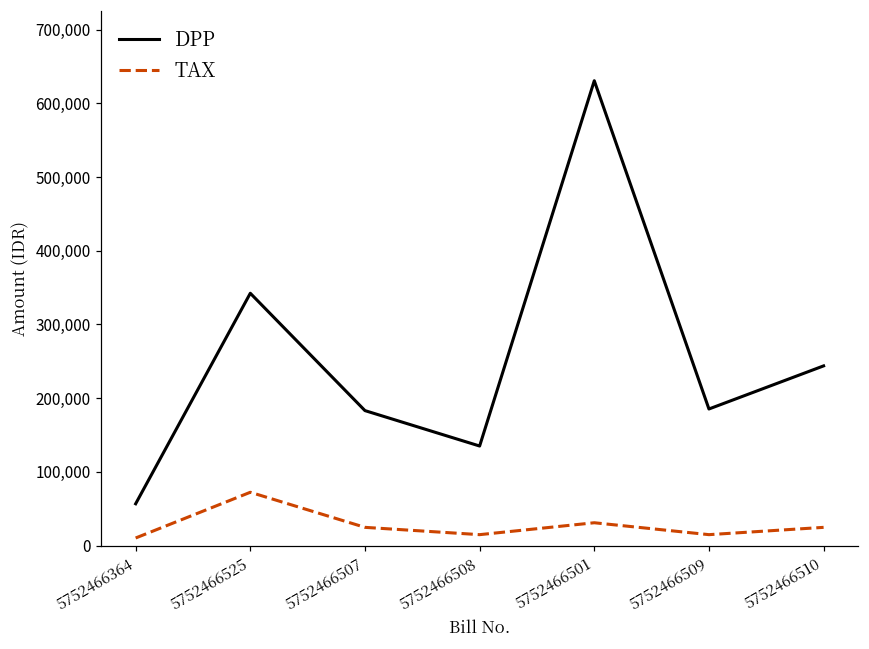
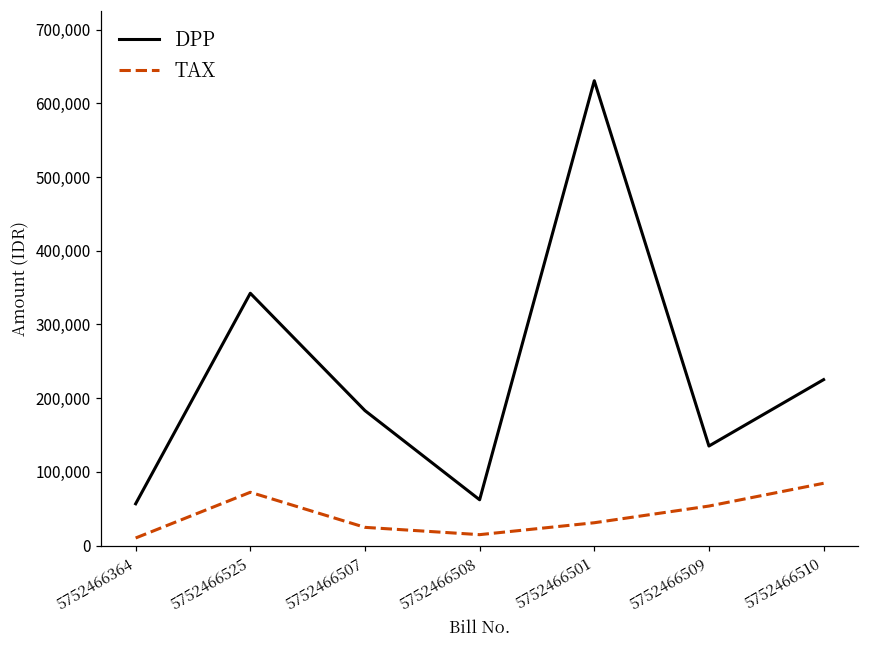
DPP, 5752466508: 140,000 -> 60,000
DPP, 5752466509: 190,000 -> 140,000
TAX, 5752466509: 10,000 -> 50,000
DPP, 5752466510: 240,000 -> 230,000
TAX, 5752466510: 20,000 -> 80,000
